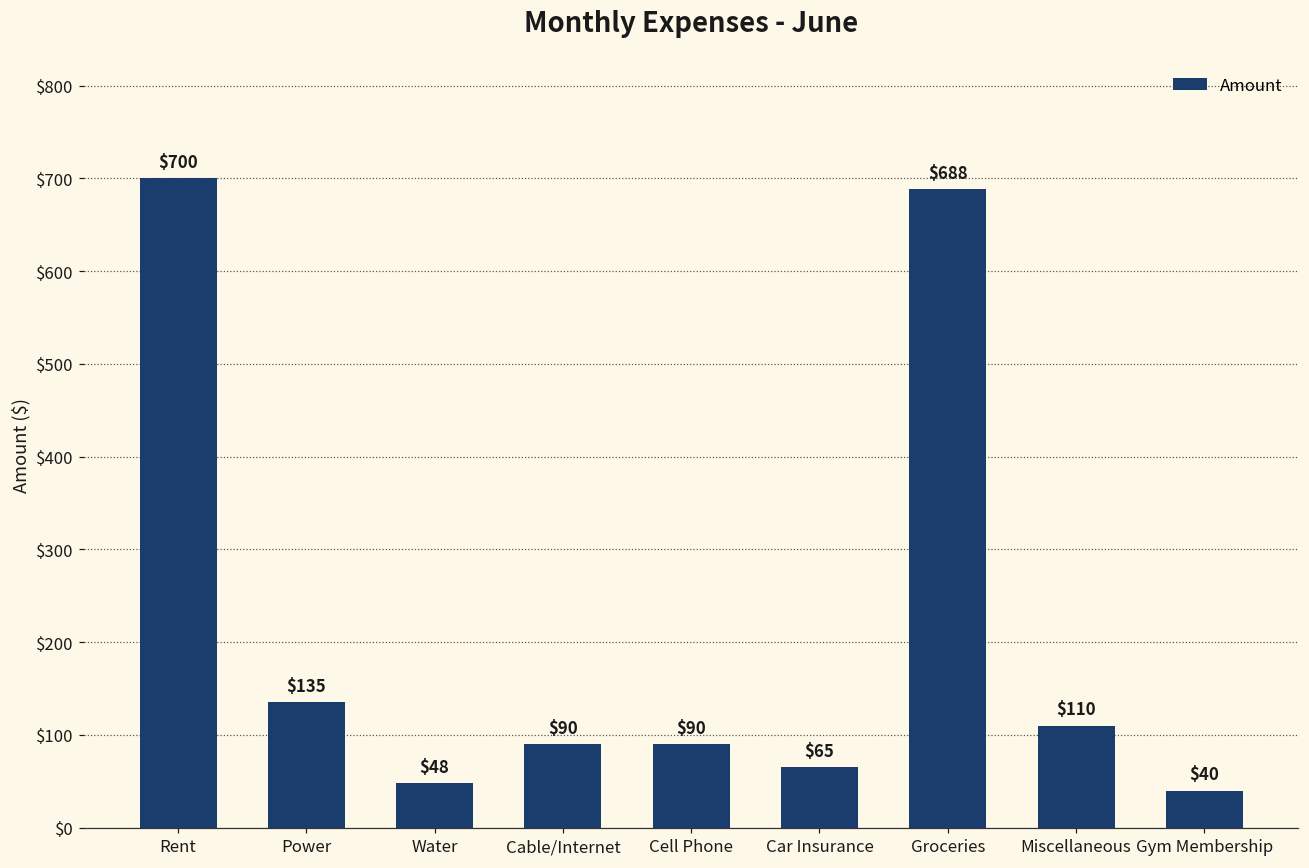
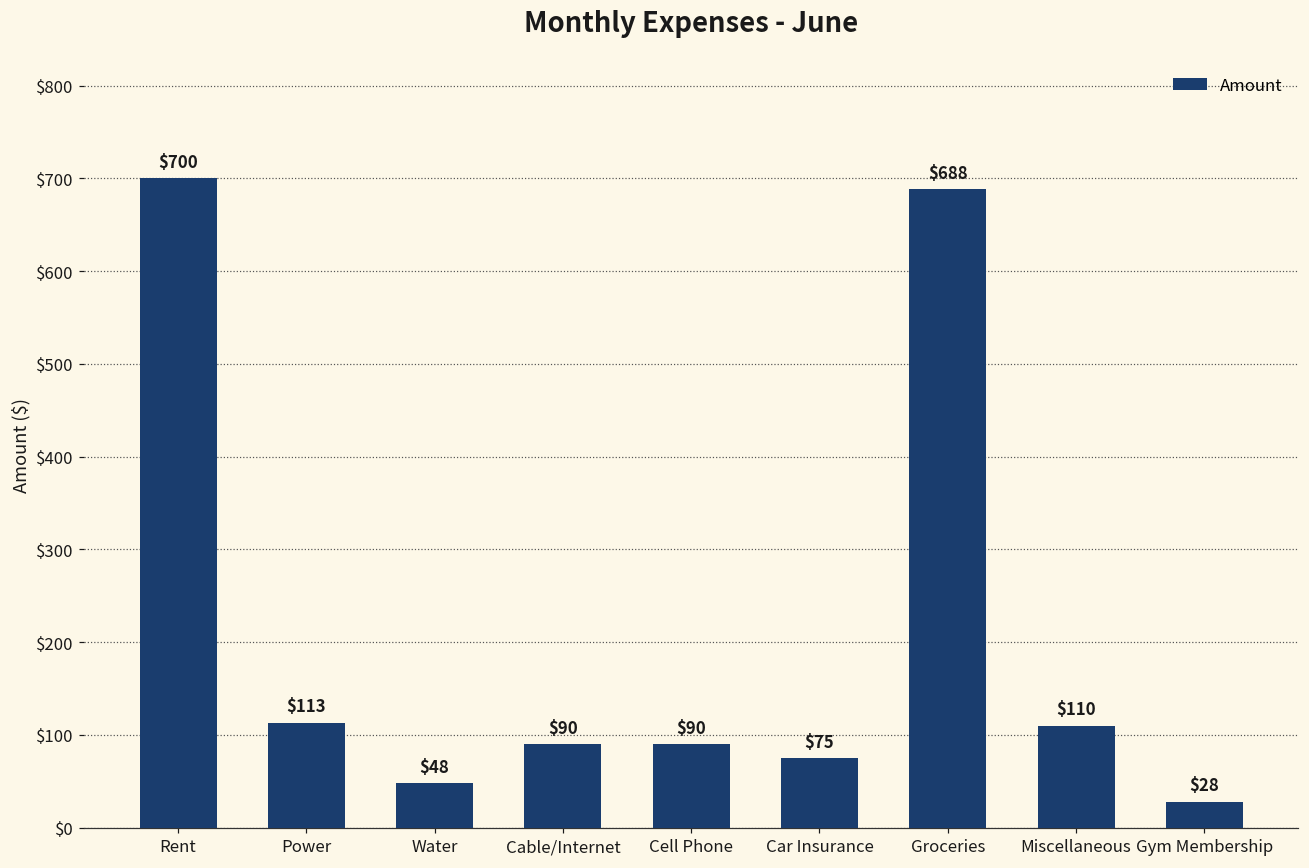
Power: $135 -> $113
Car Insurance: $65 -> $75
Gym Membership: $40 -> $28
